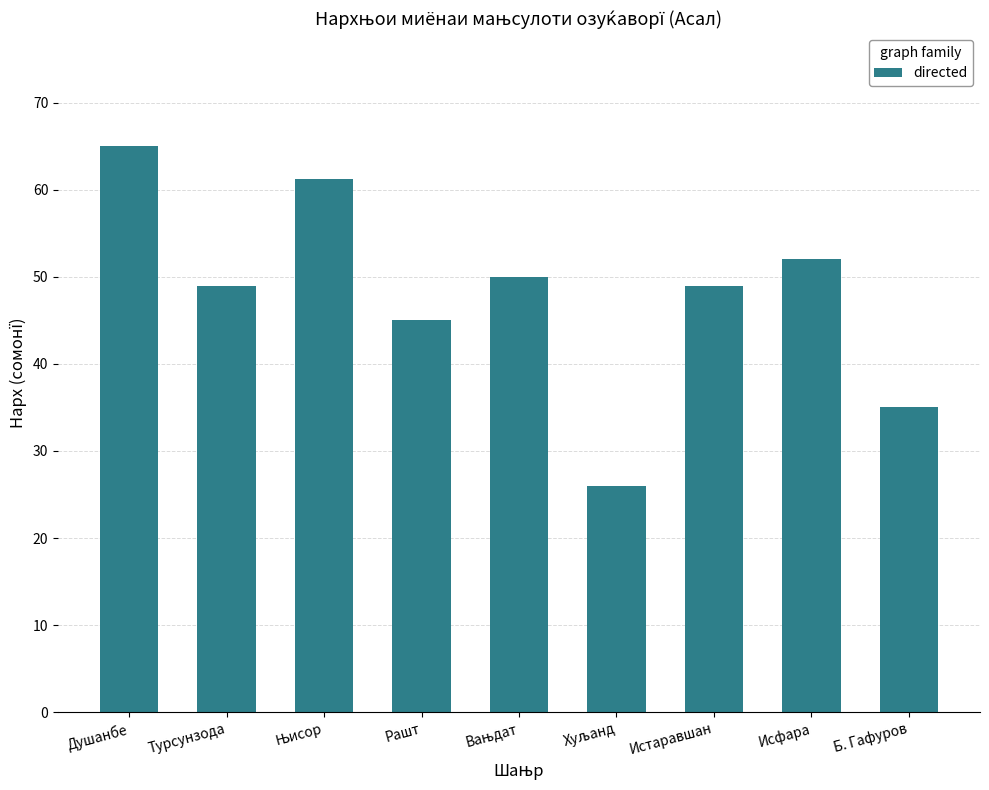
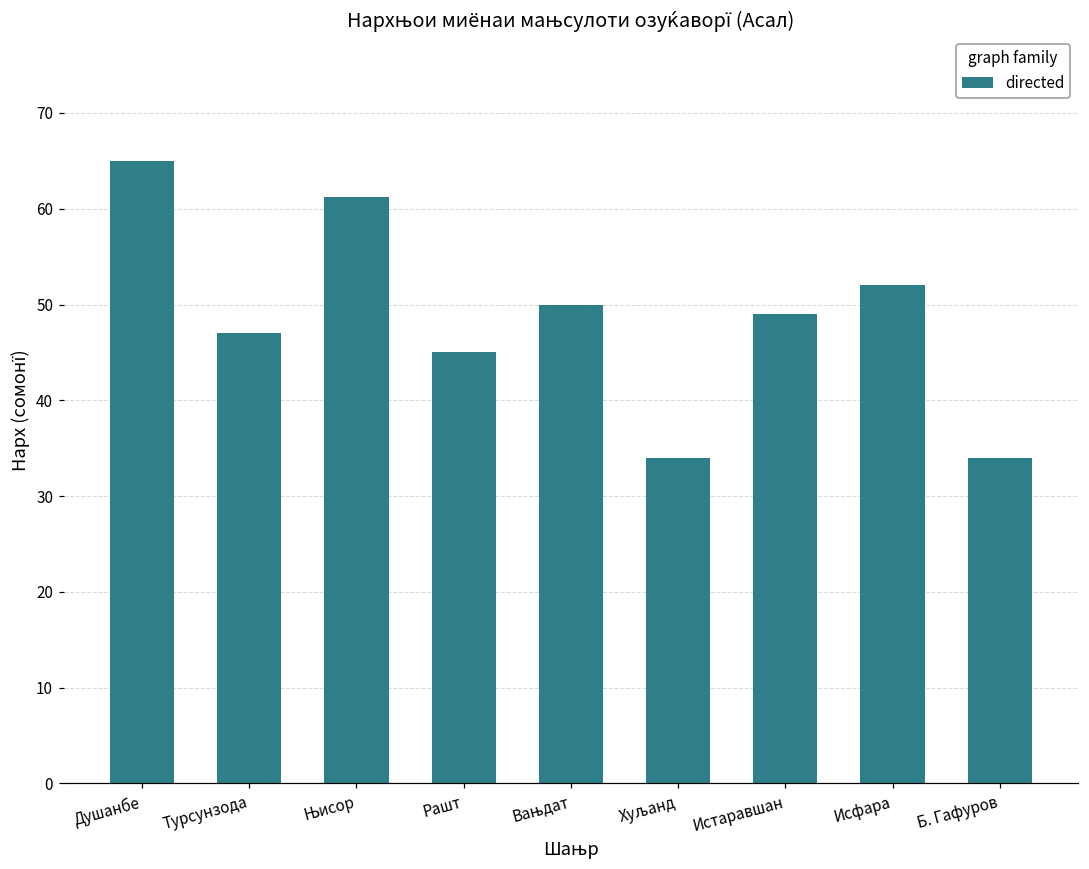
Турсунзода: 49 -> 47
Хуљанд: 26 -> 34
Б. Гафуров: 35 -> 34
